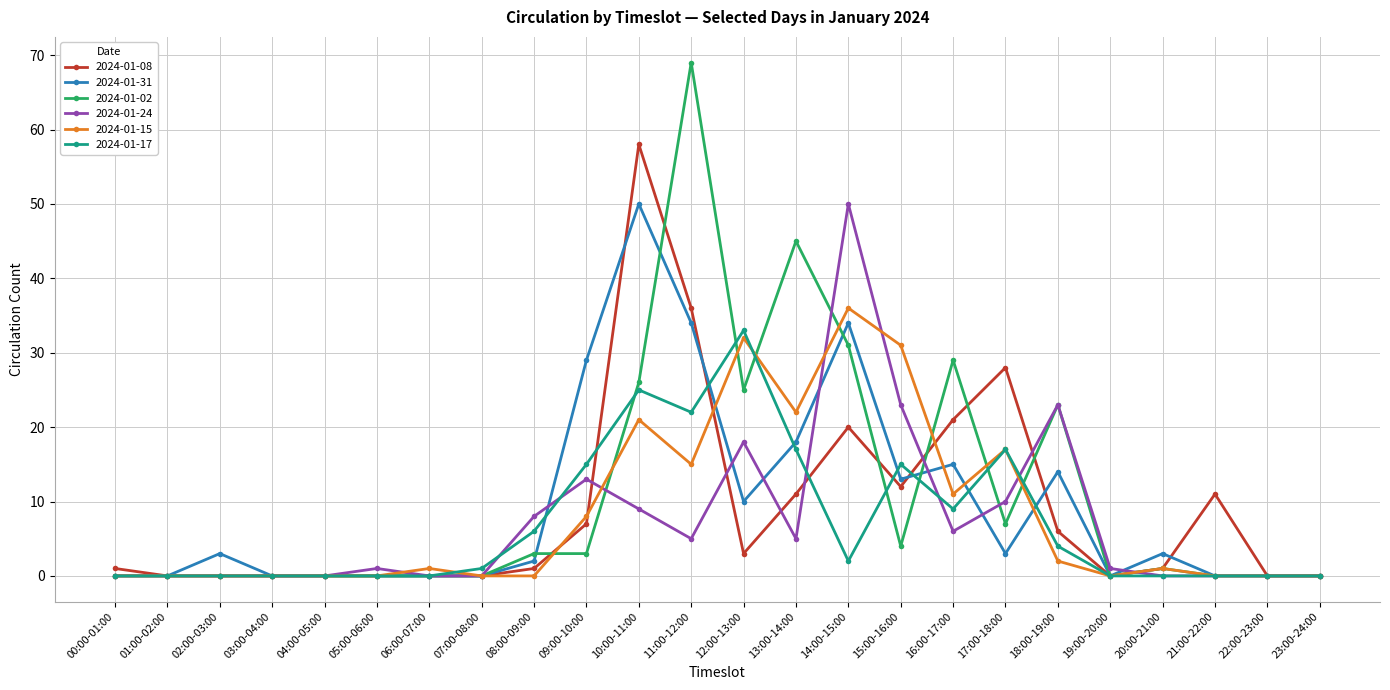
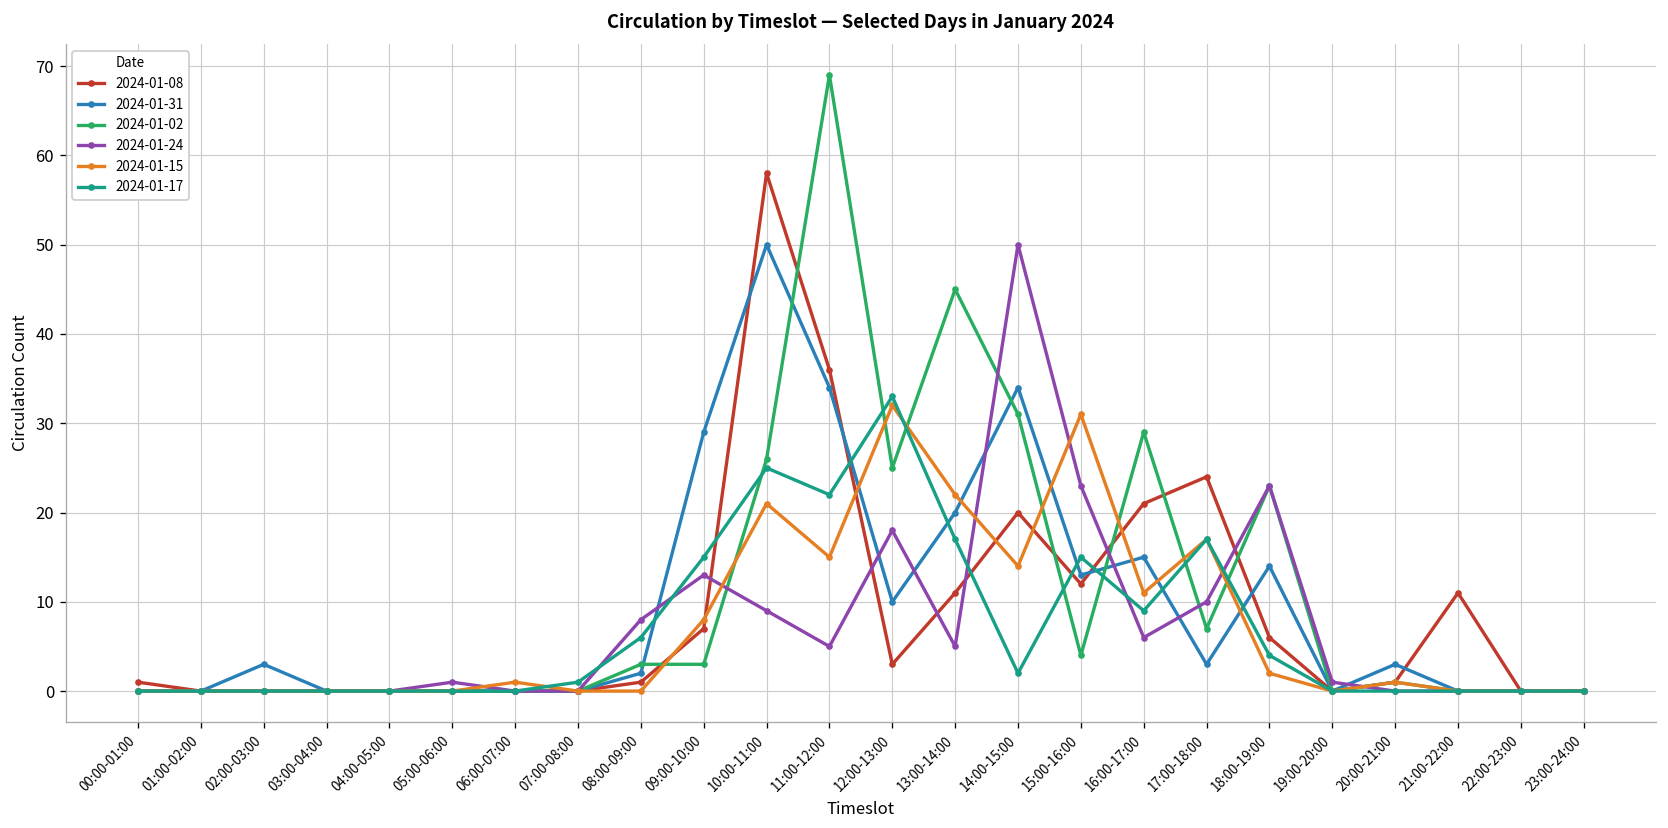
2024-01-31, 13:00-14:00: 18 -> 20
2024-01-15, 14:00-15:00: 36 -> 14
2024-01-08, 17:00-18:00: 28 -> 24
